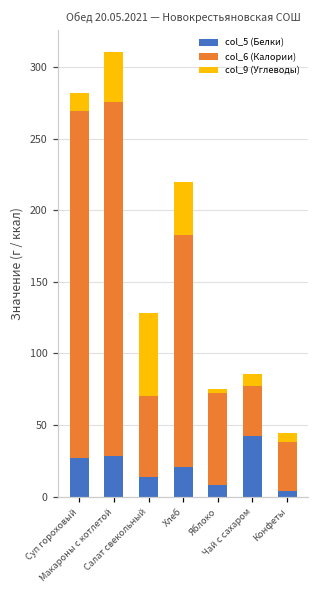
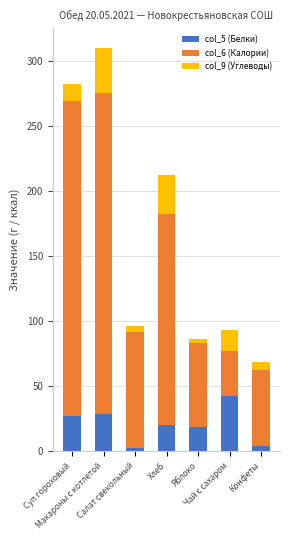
col_5 (Белки), Салат свекольный: 14 -> 3
col_6 (Калории), Салат свекольный: 56 -> 89
col_9 (Углеводы), Салат свекольный: 58 -> 5
col_9 (Углеводы), Хлеб: 37 -> 29
col_5 (Белки), Яблоко: 8 -> 19
col_9 (Углеводы), Чай с сахаром: 8 -> 16
col_6 (Калории), Конфеты: 34 -> 58
